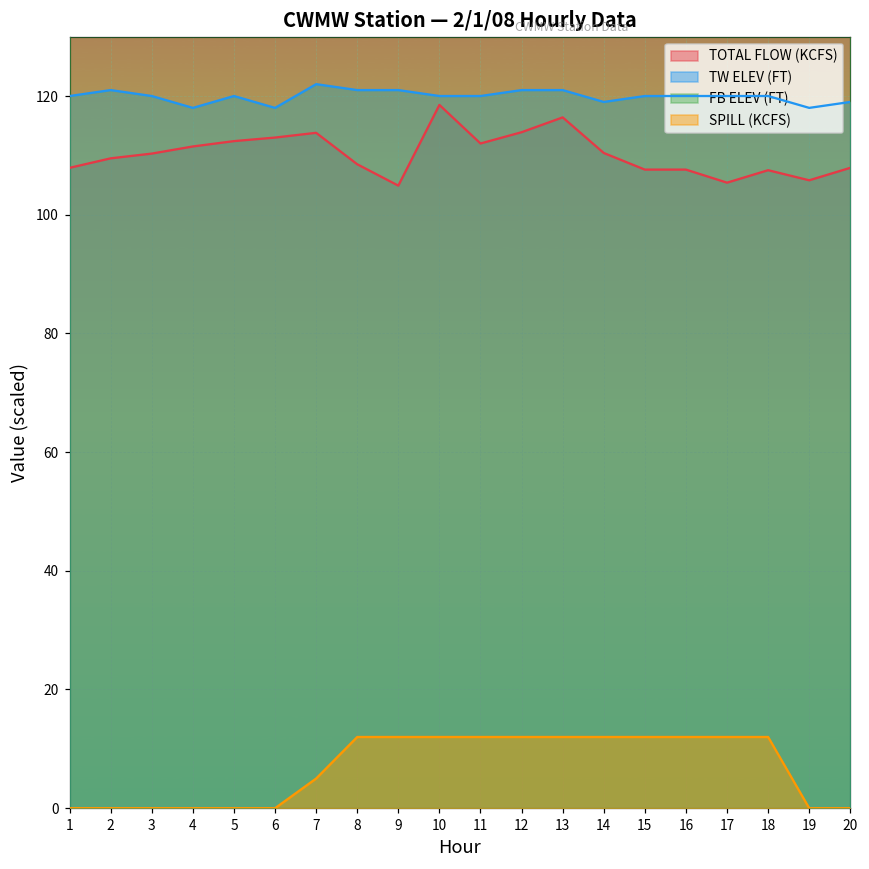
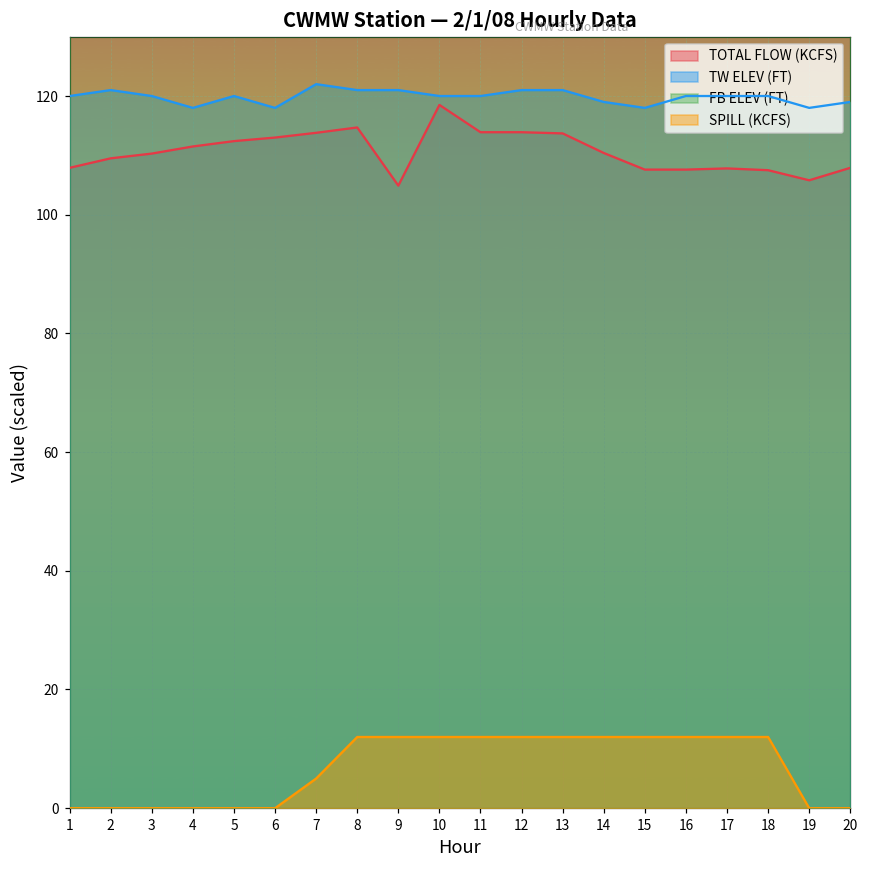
TOTAL FLOW (KCFS), 8: 109 -> 115
TOTAL FLOW (KCFS), 11: 112 -> 114
TOTAL FLOW (KCFS), 13: 116 -> 114
TW ELEV (FT), 15: 120 -> 118
TOTAL FLOW (KCFS), 17: 105 -> 108
